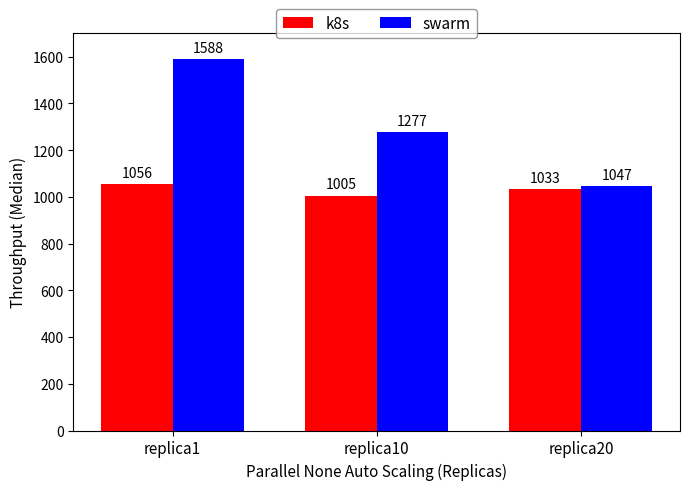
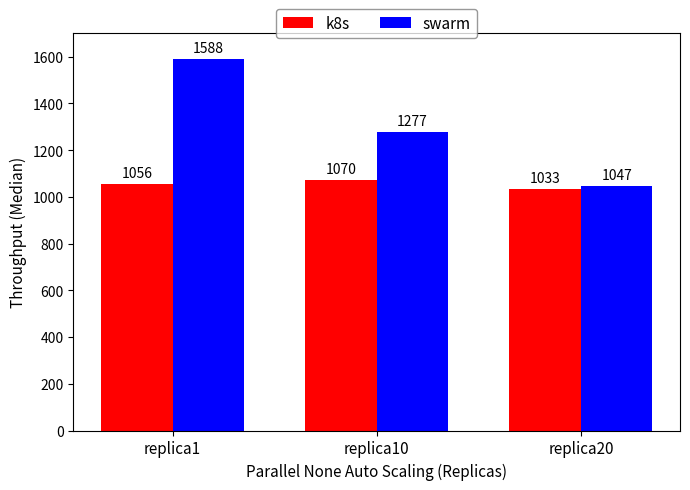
k8s, replica10: 1005 -> 1070
